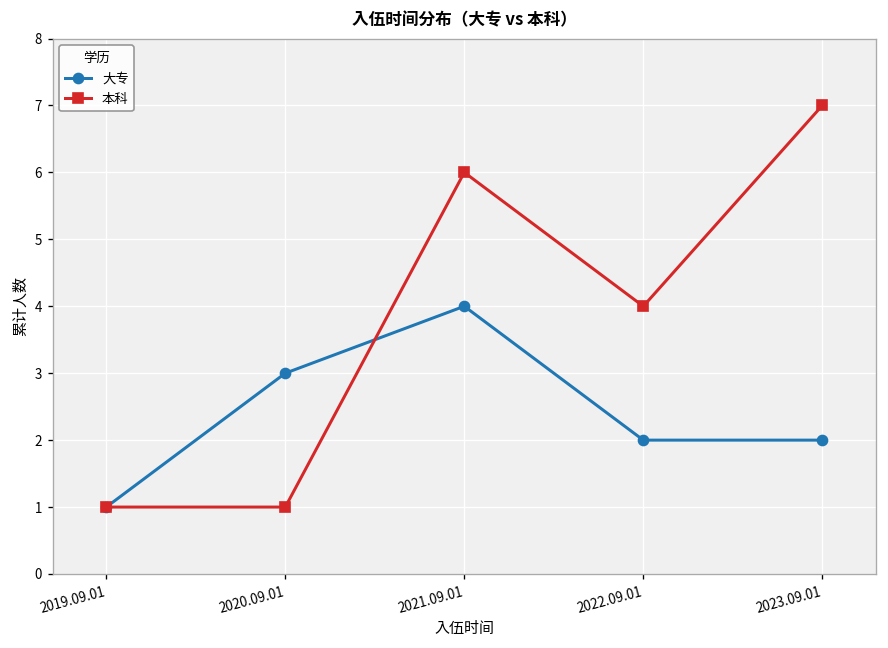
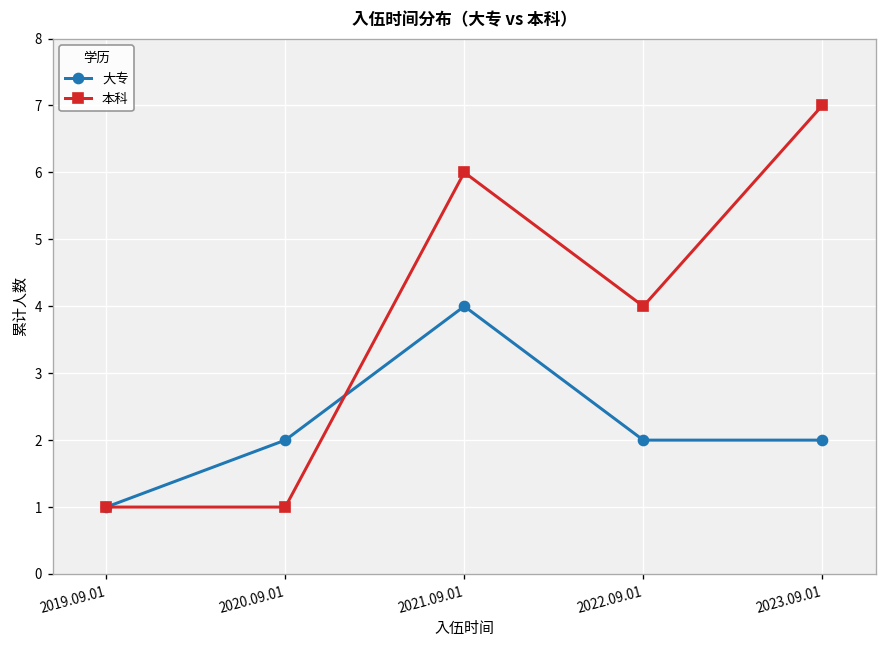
大专, 2020.09.01: 3 -> 2
